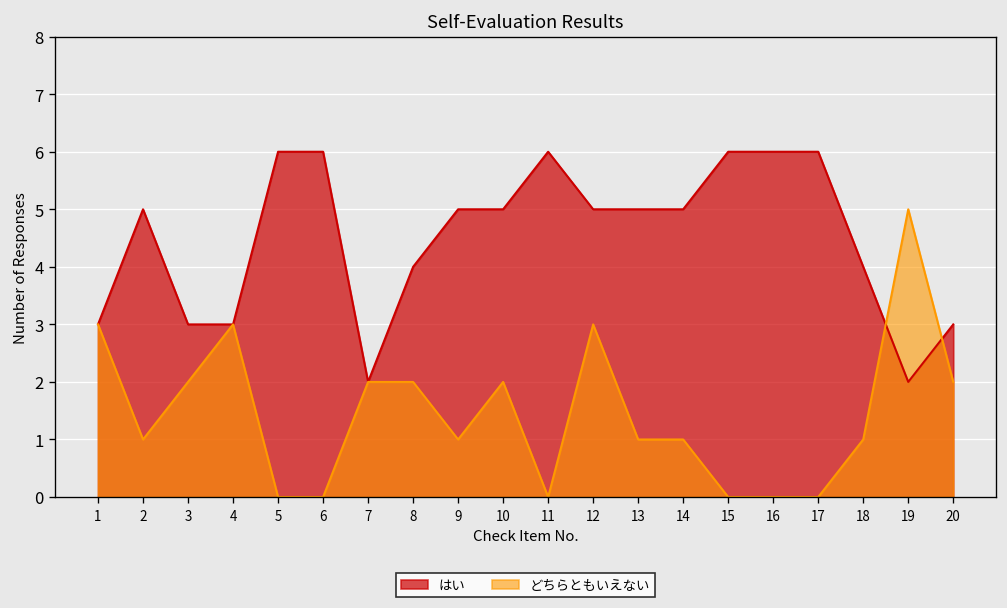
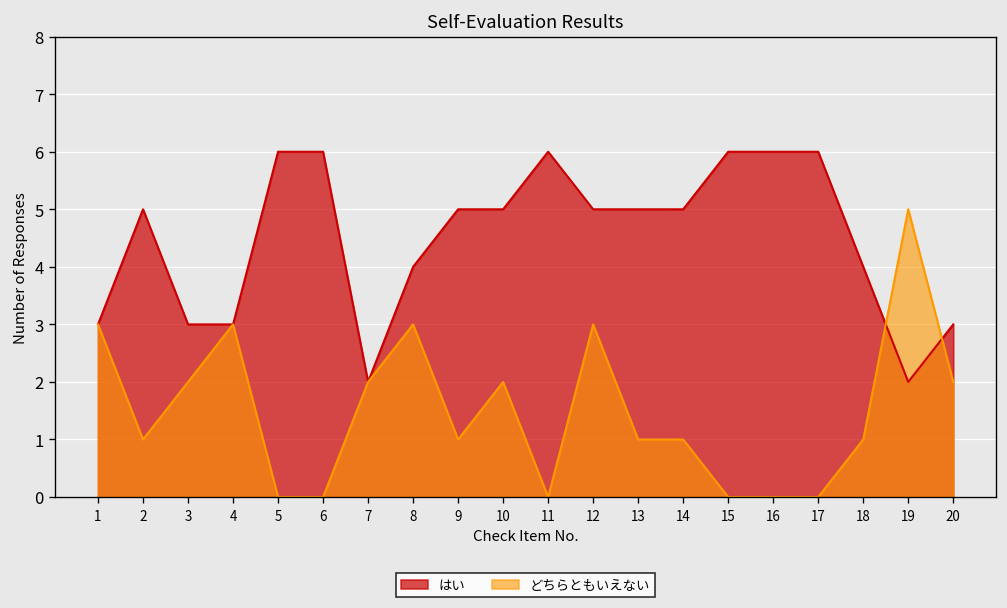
どちらともいえない, 8: 2 -> 3
